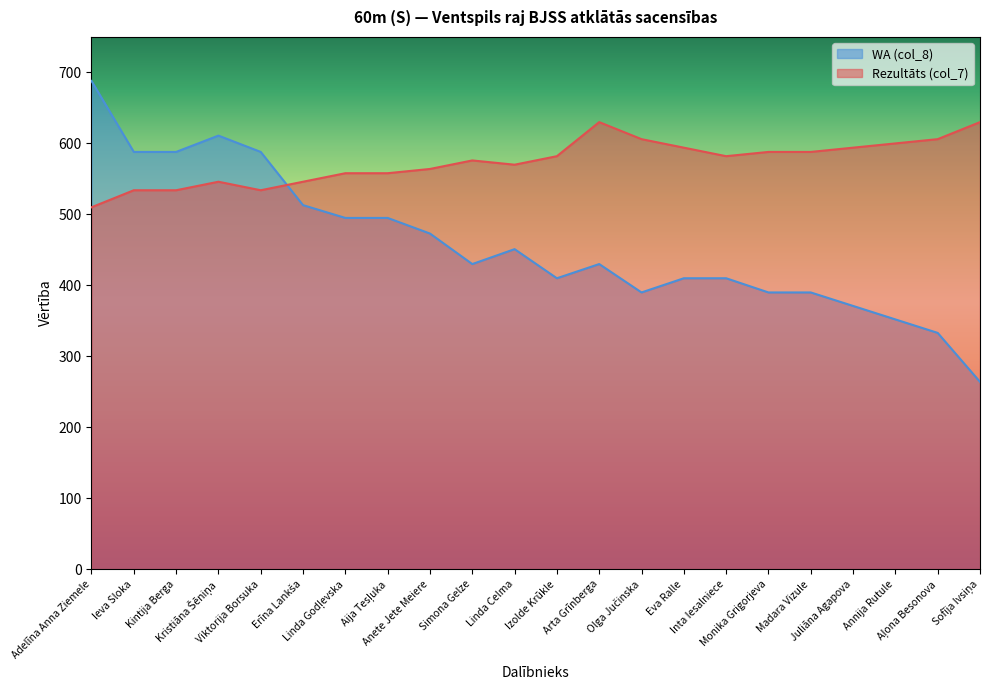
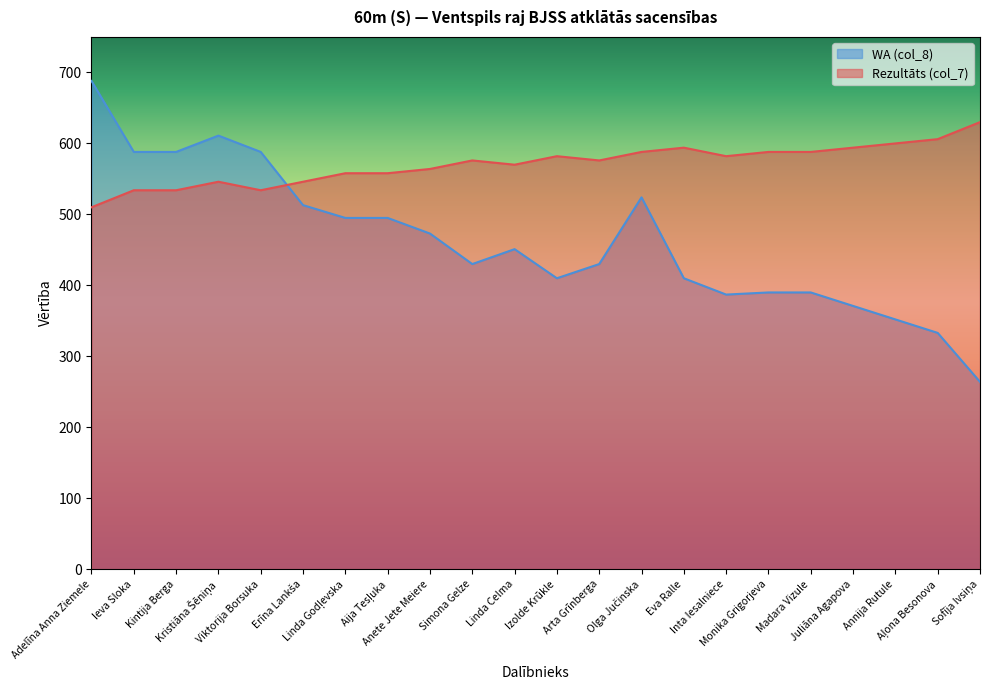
Rezultāts (col_7), Arta Grīnberga: 630 -> 580
WA (col_8), Olga Jučinska: 390 -> 520
Rezultāts (col_7), Olga Jučinska: 610 -> 590
WA (col_8), Inta Iesalniece: 410 -> 390
